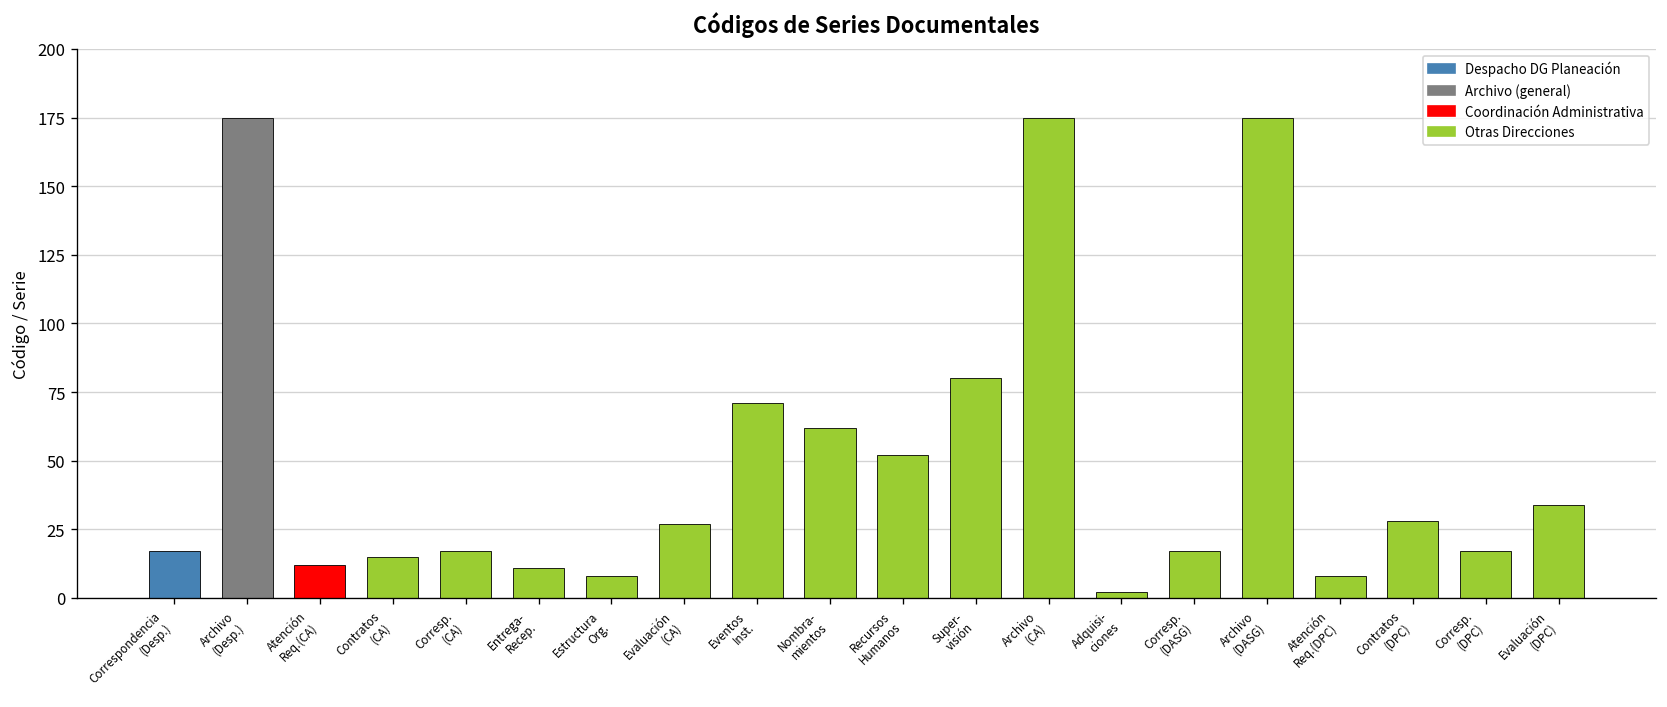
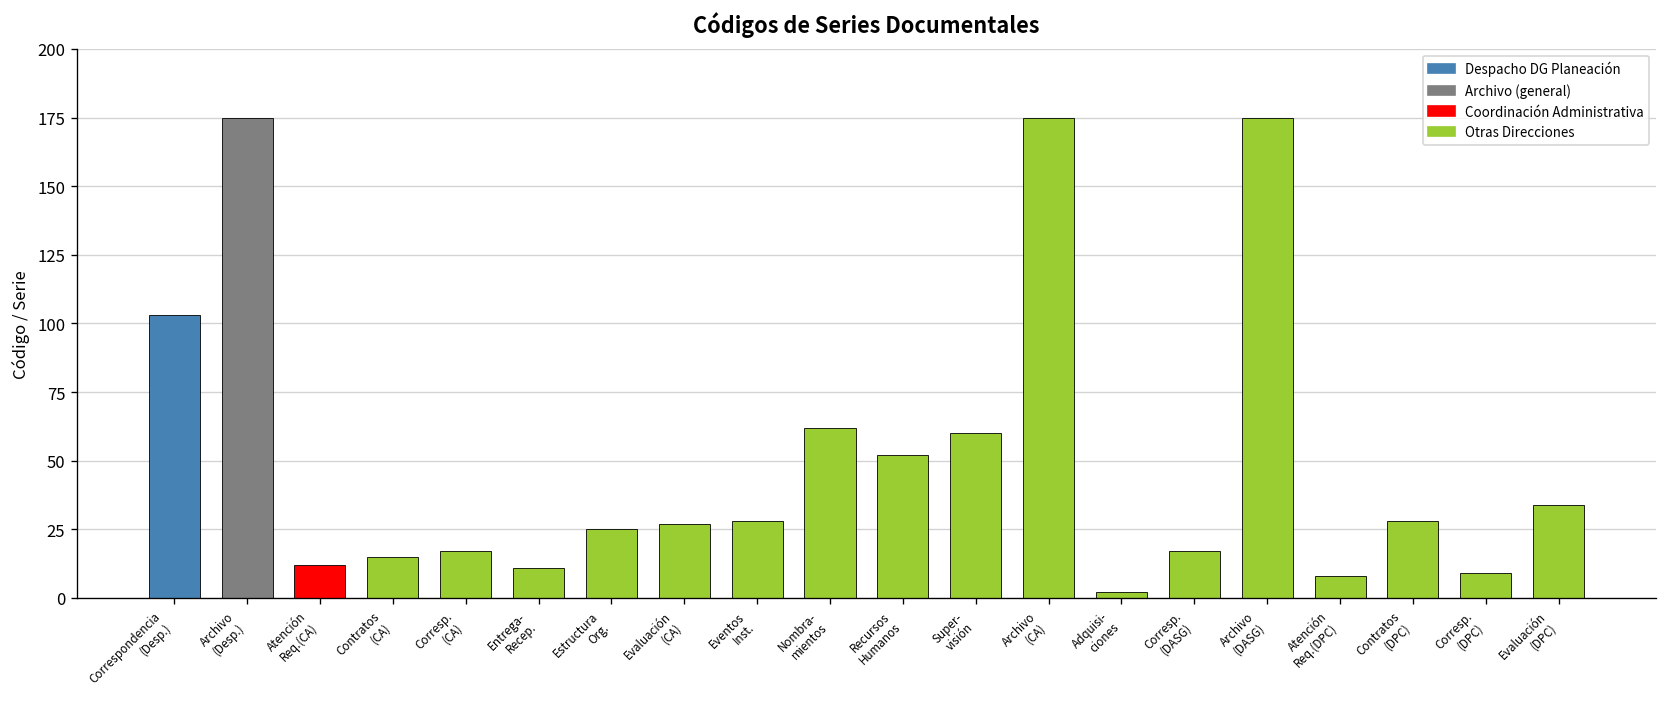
Correspondencia (Desp.): 17 -> 103
Estructura Org.: 8 -> 25
Eventos Inst.: 71 -> 28
Super- visión: 80 -> 60
Corresp. (DPC): 17 -> 9
